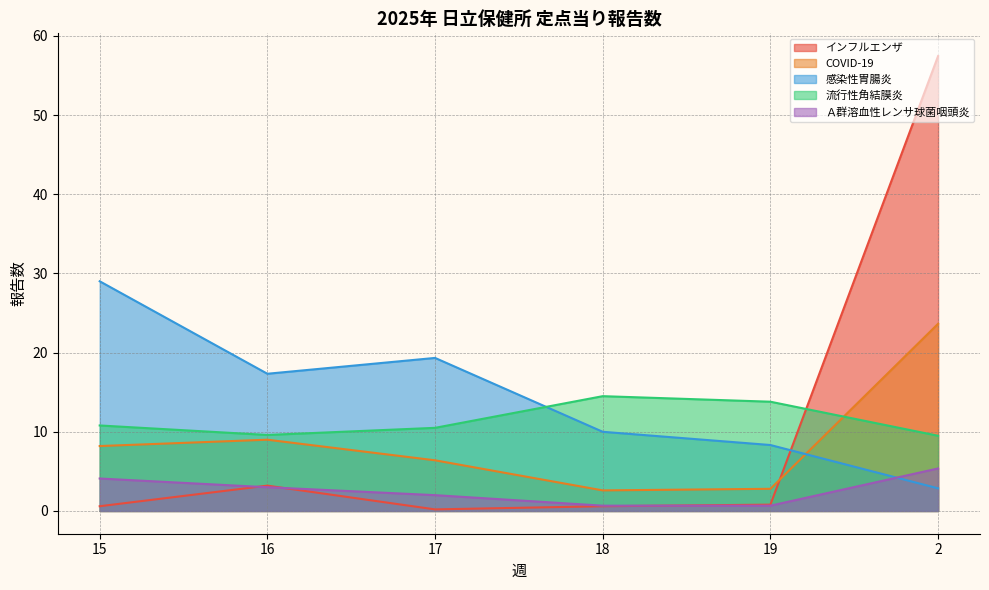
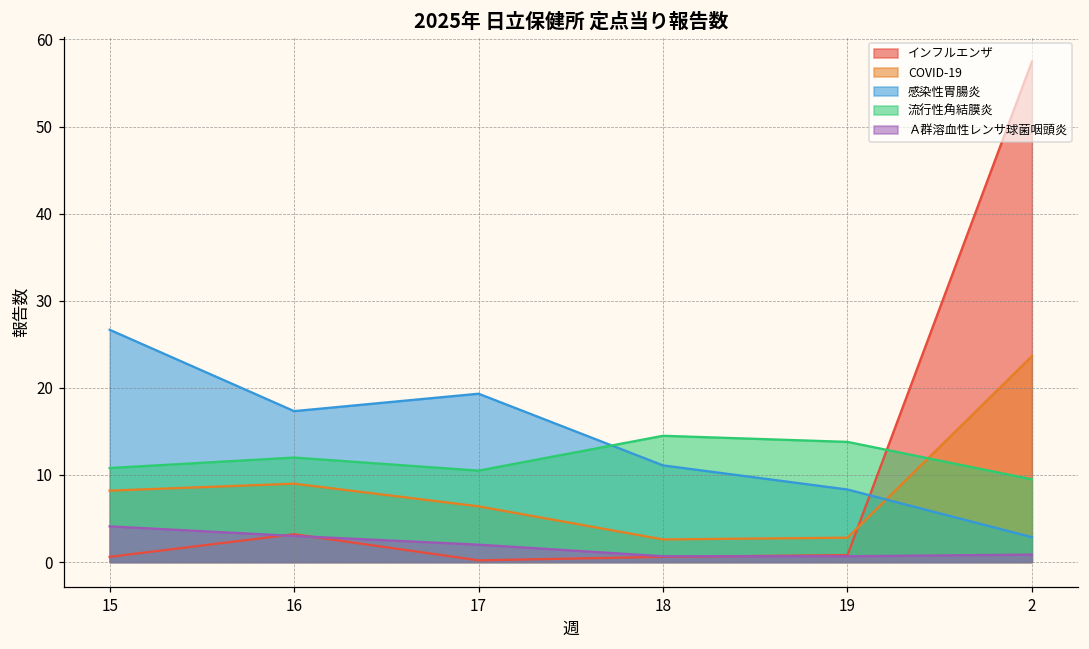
感染性胃腸炎, 15: 29 -> 27
流行性角結膜炎, 16: 10 -> 12
感染性胃腸炎, 18: 10 -> 11
Ａ群溶血性レンサ球菌咽頭炎, 2: 5 -> 1
